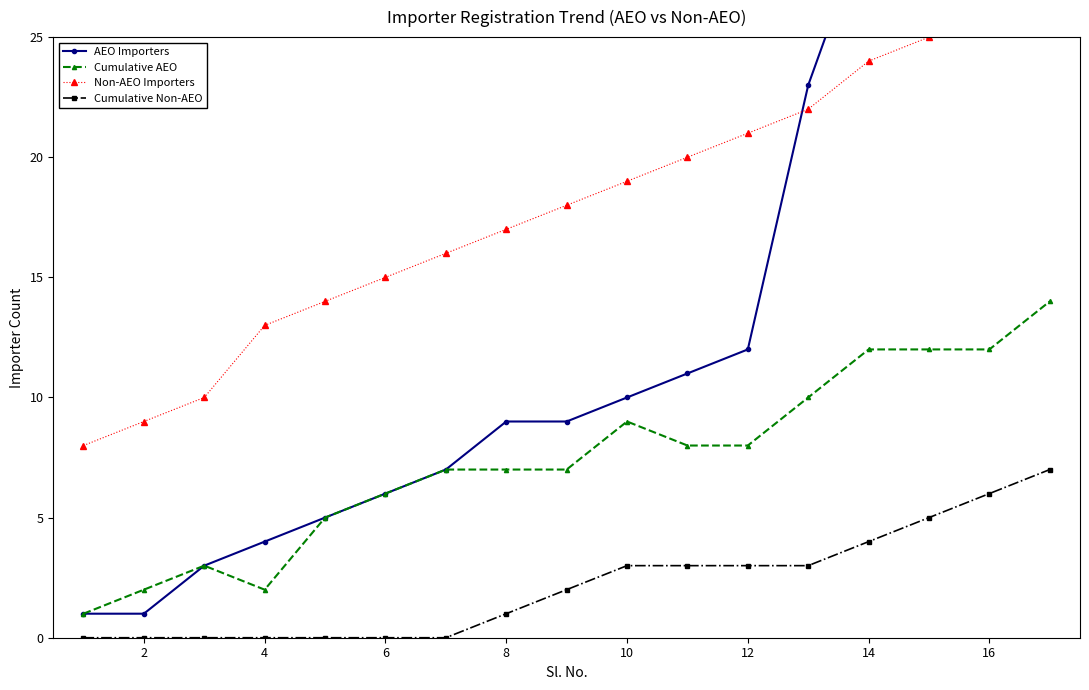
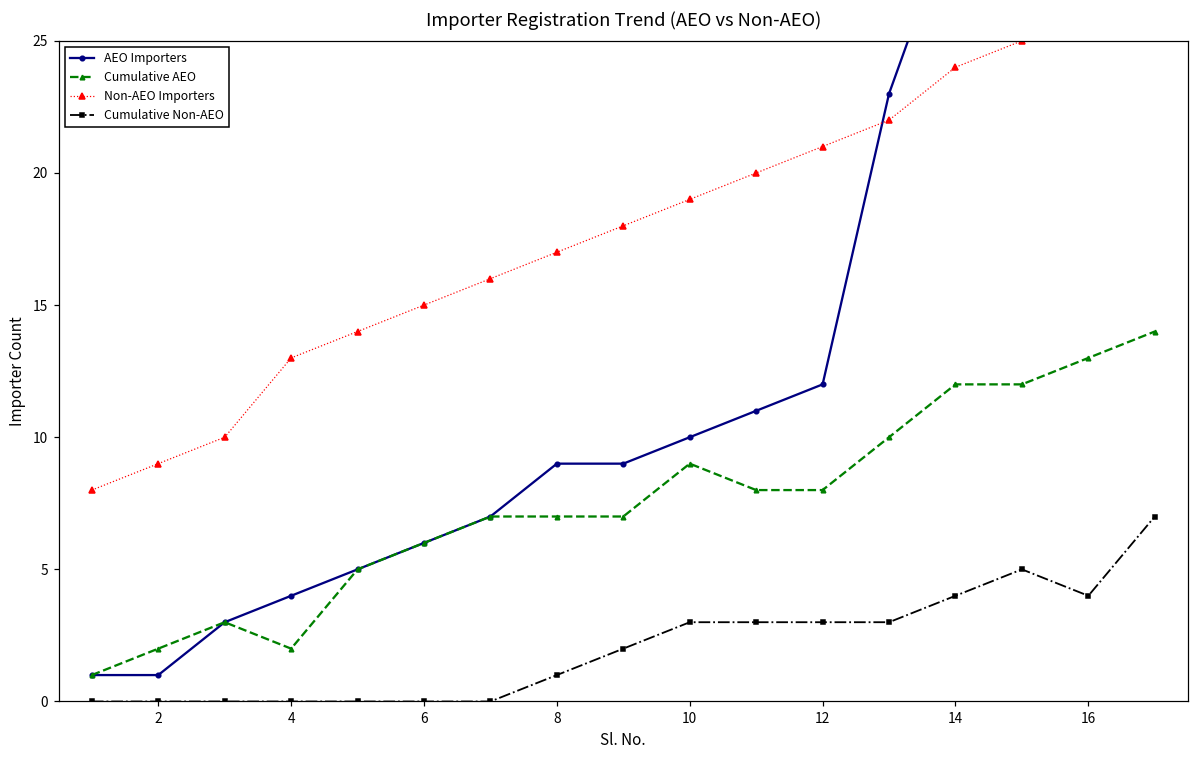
Cumulative AEO, 16: 12 -> 13
Cumulative Non-AEO, 16: 6 -> 4
